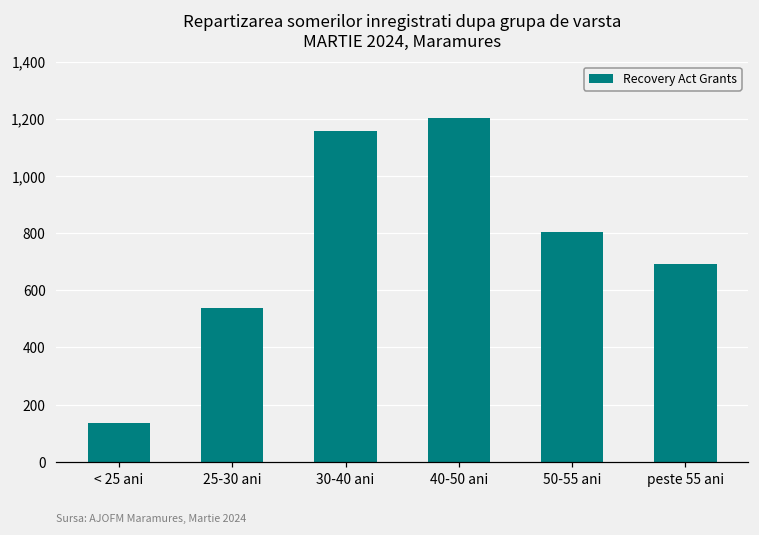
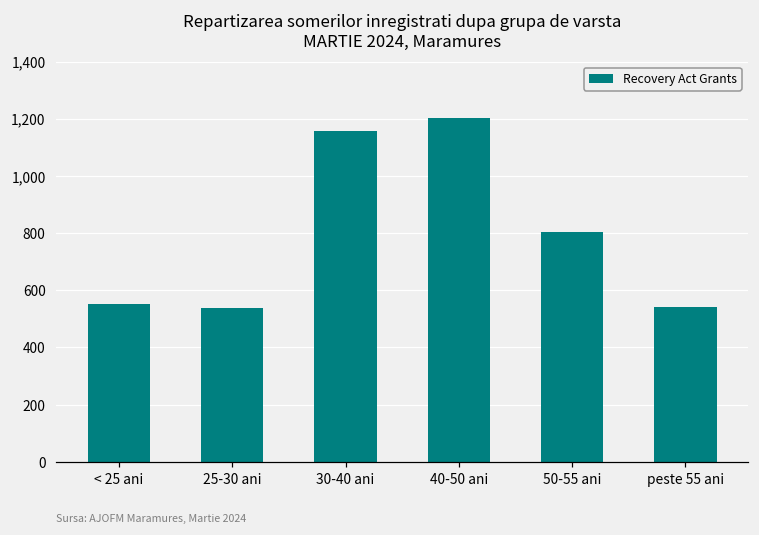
< 25 ani: 140 -> 550
peste 55 ani: 690 -> 540
